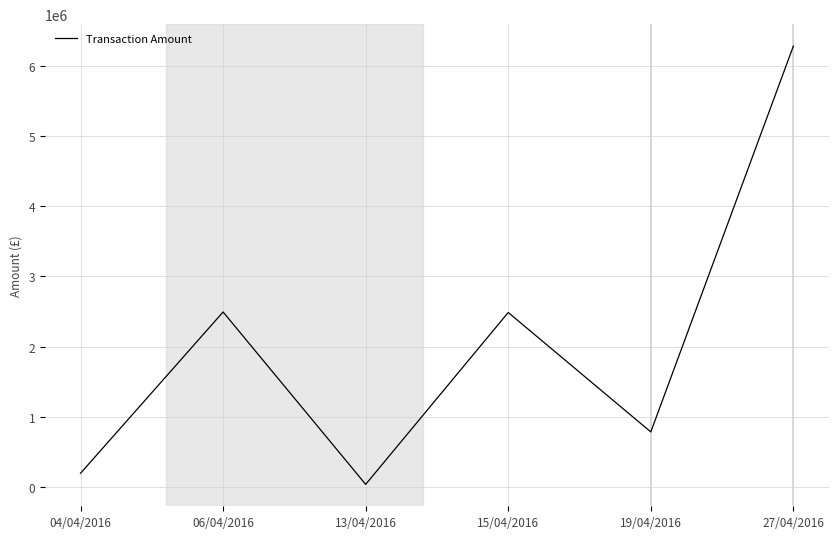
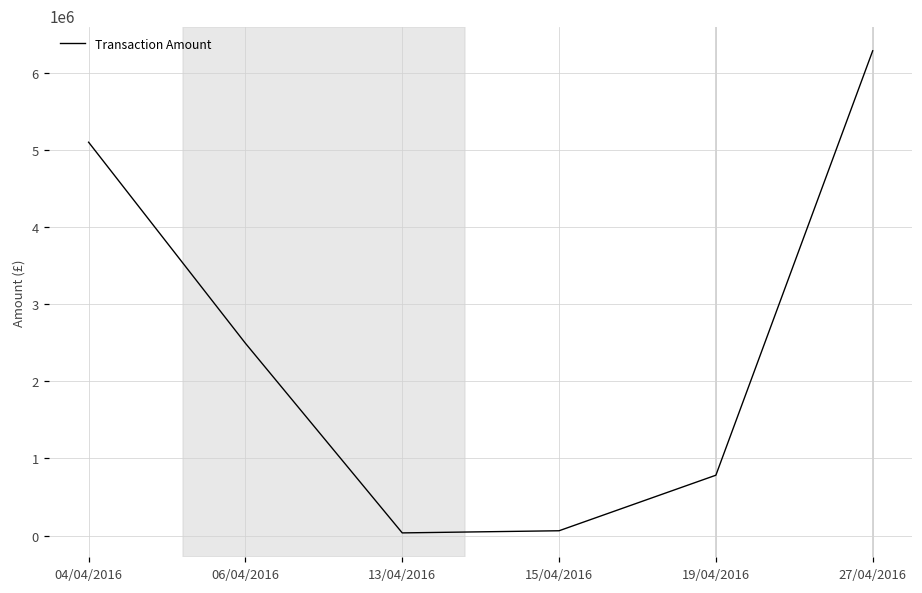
04/04/2016: 200000 -> 5100000
15/04/2016: 2500000 -> 100000
